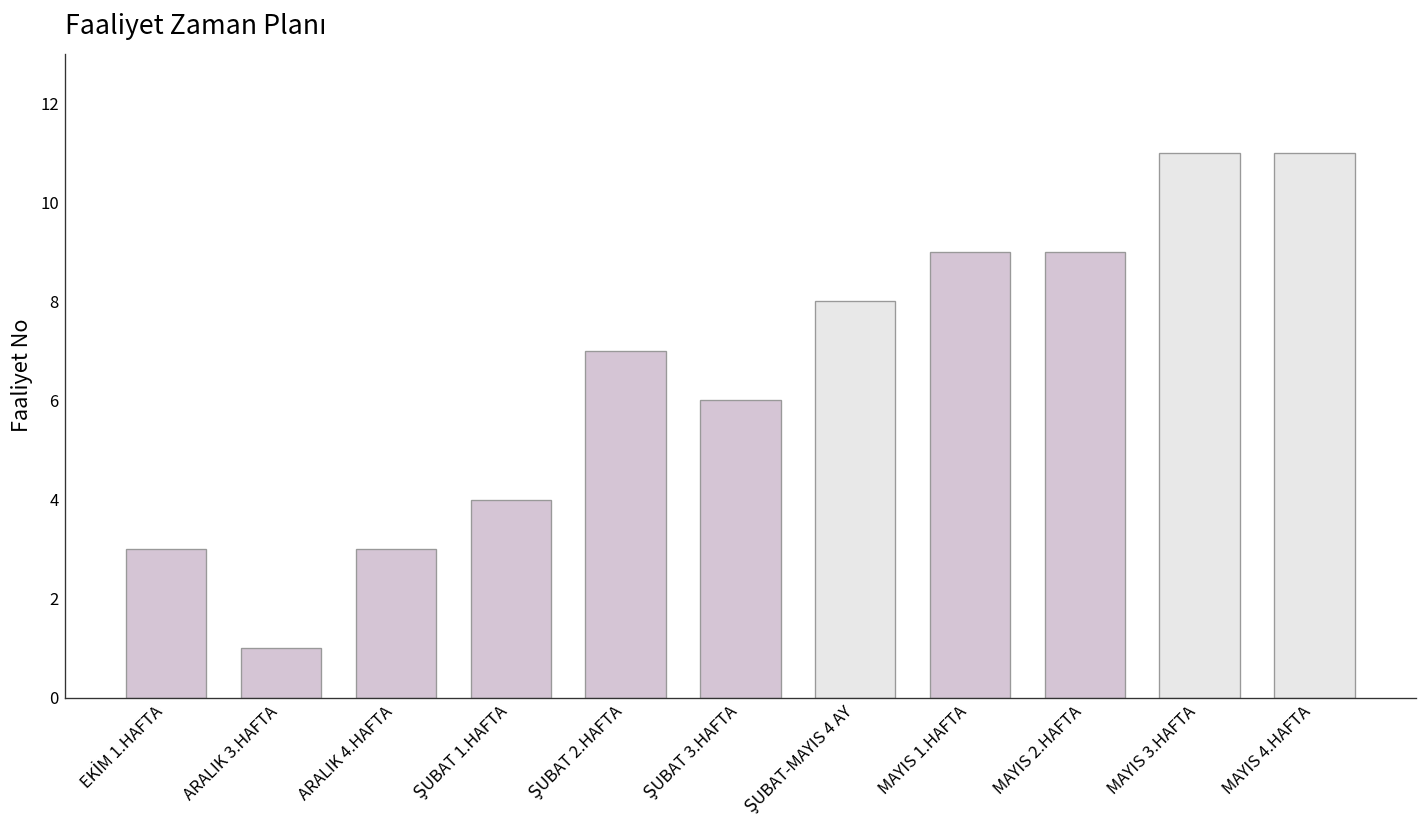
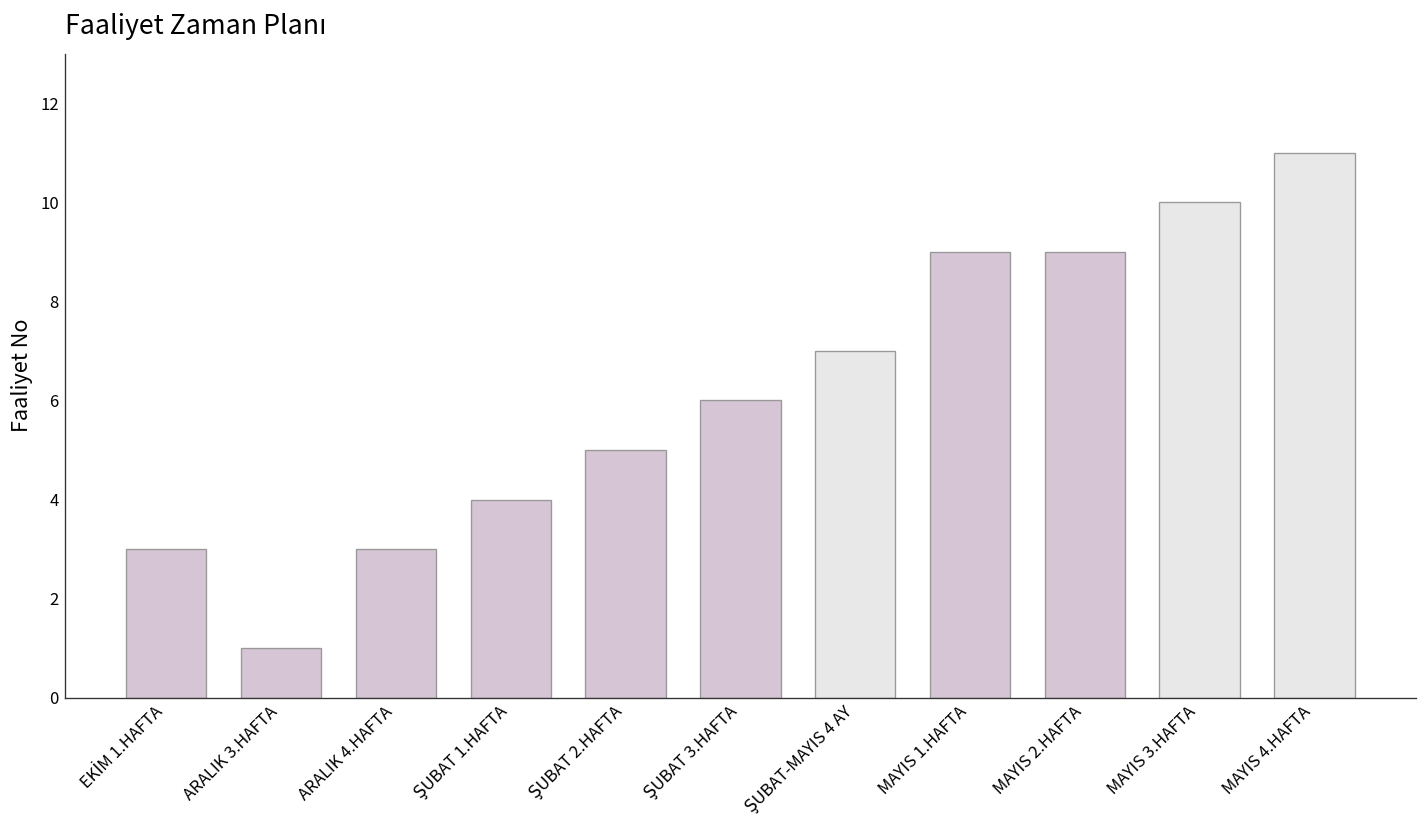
ŞUBAT 2.HAFTA: 7 -> 5
ŞUBAT-MAYIS 4 AY: 8 -> 7
MAYIS 3.HAFTA: 11 -> 10
